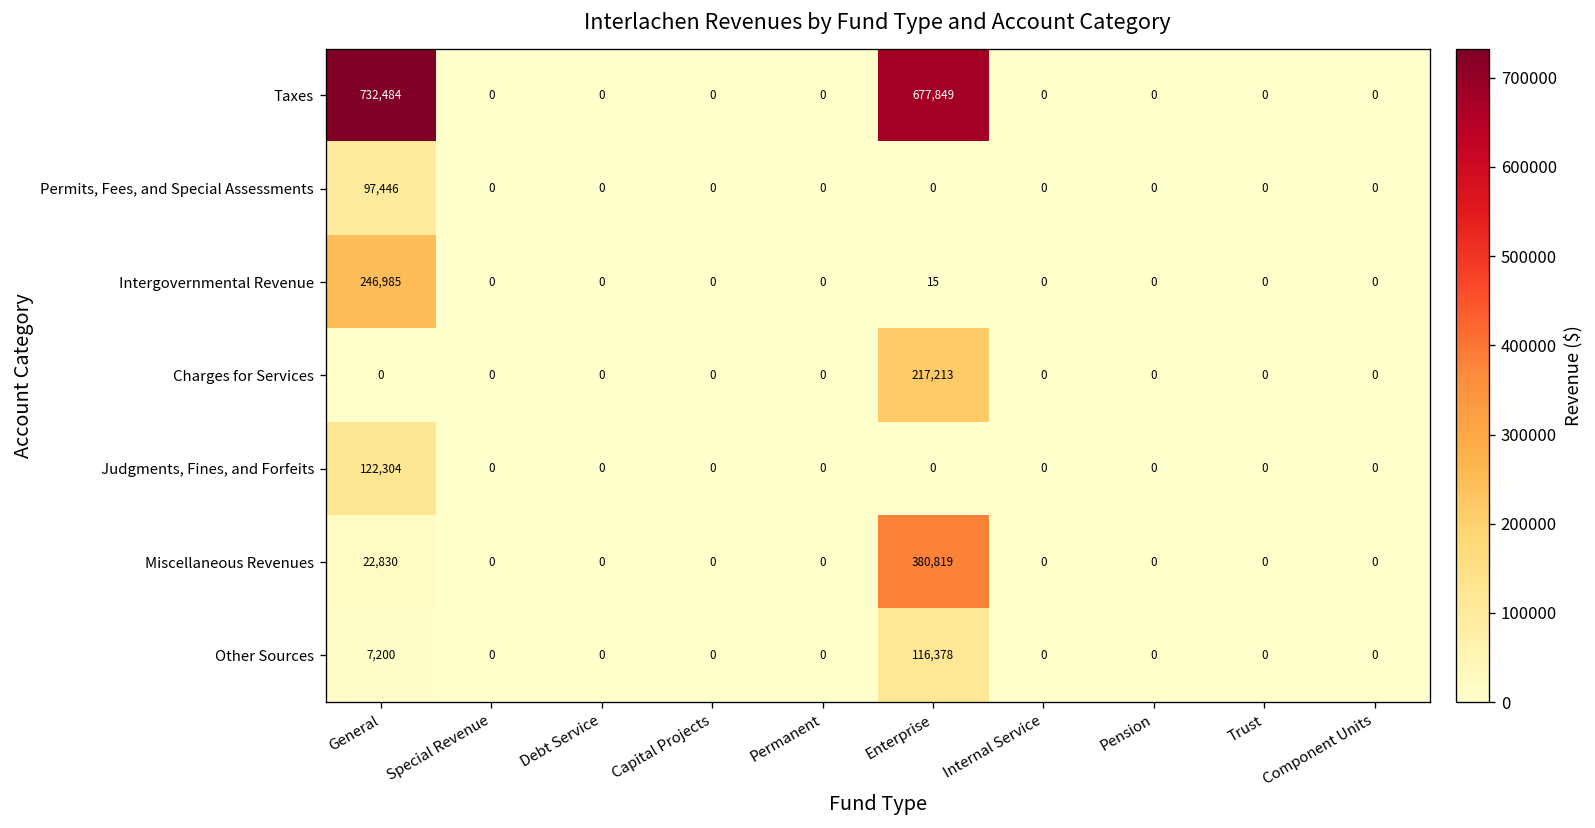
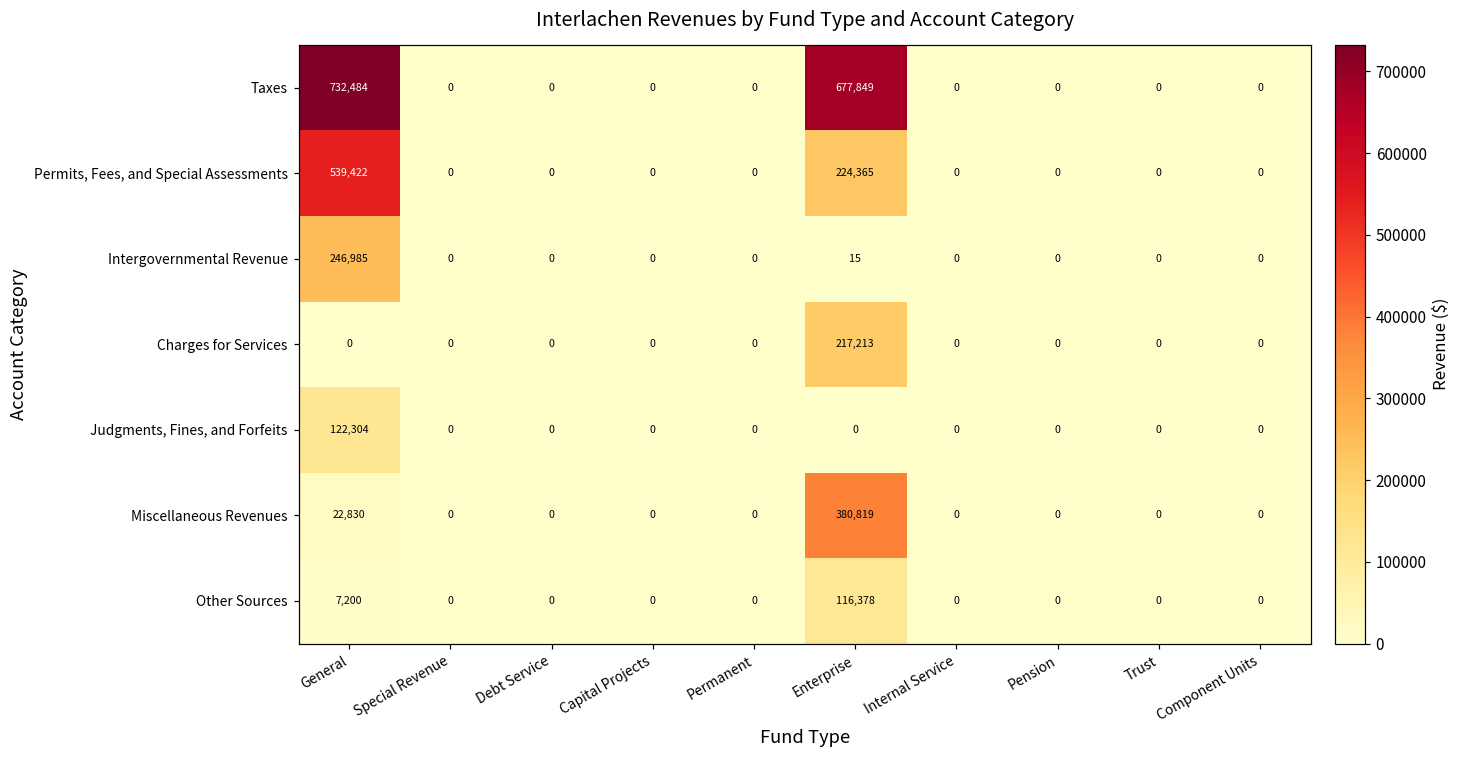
Permits, Fees, and Special Assessments, General: 97,446 -> 539,422
Permits, Fees, and Special Assessments, Enterprise: 0 -> 224,365
